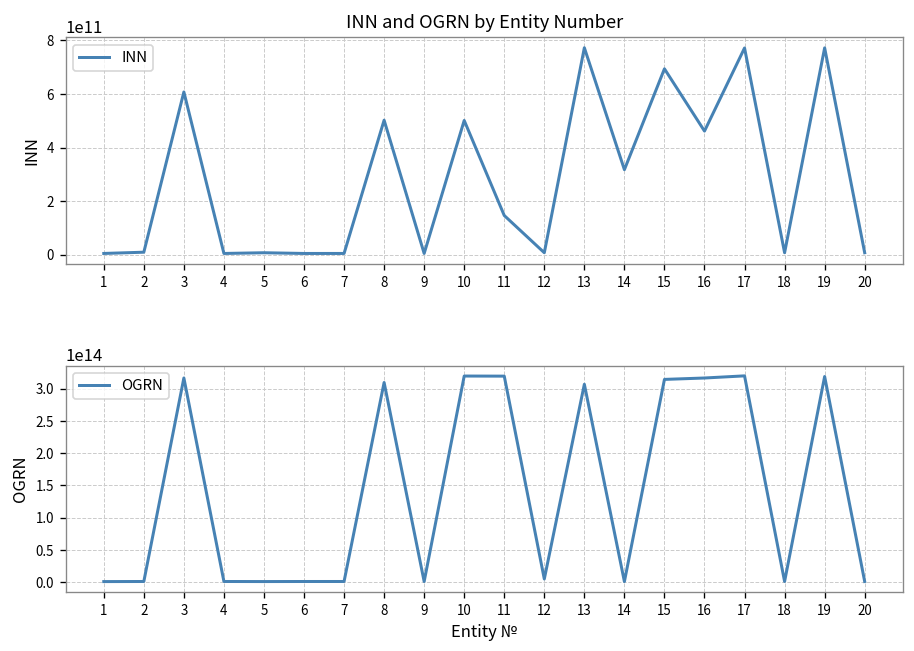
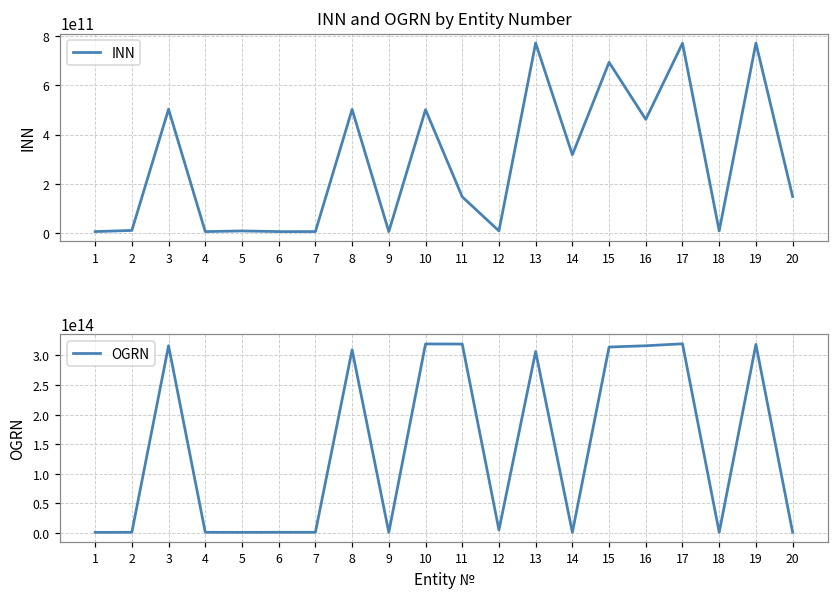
INN and OGRN by Entity Number, 3: 610000000000 -> 500000000000
INN and OGRN by Entity Number, 20: 10000000000 -> 150000000000
